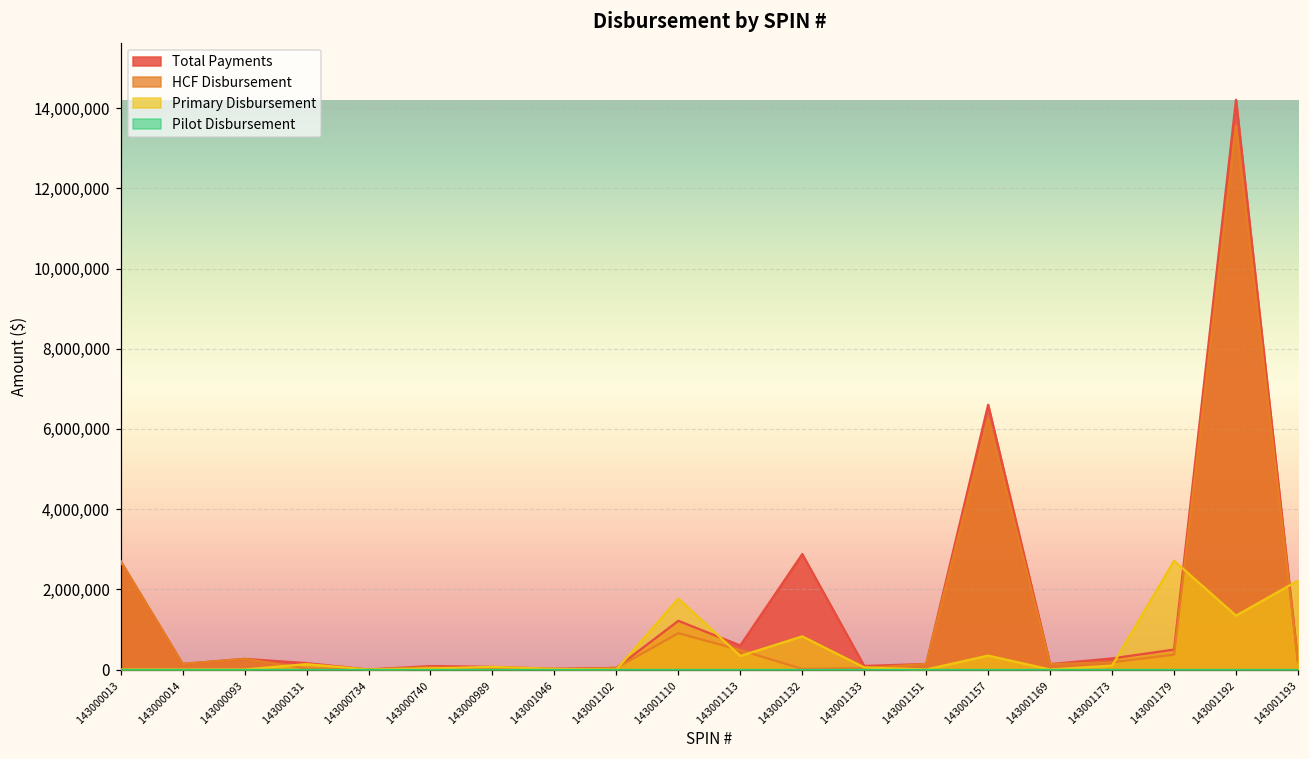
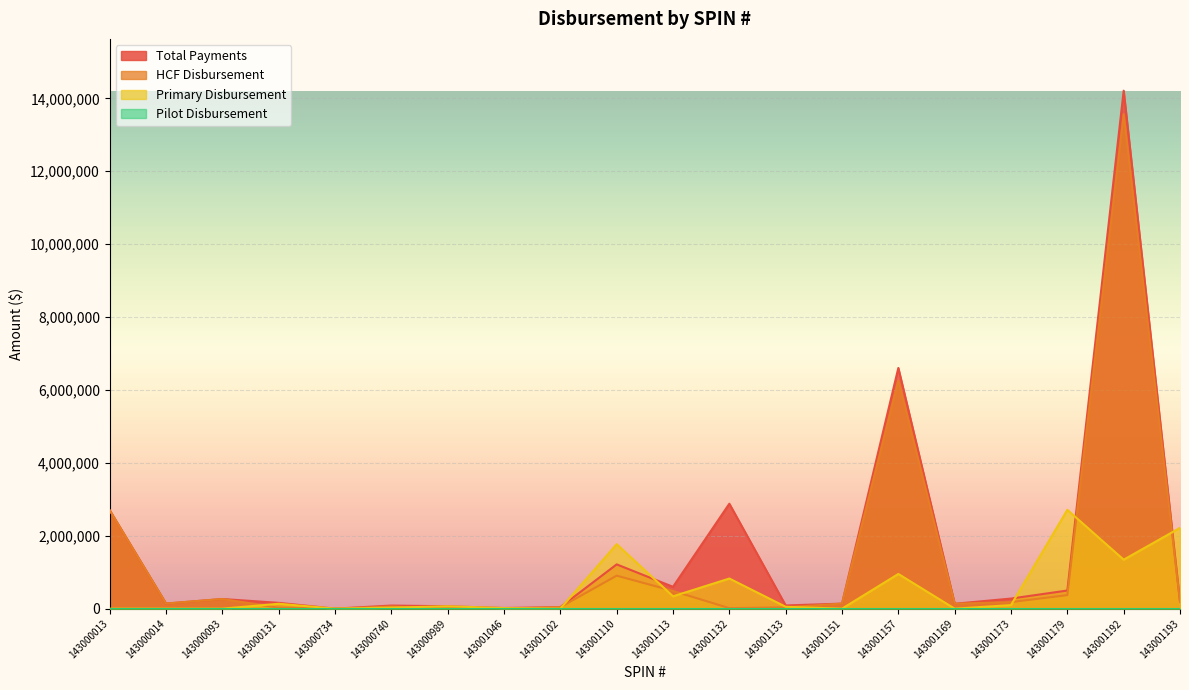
Primary Disbursement, 143001157: 300,000 -> 1,000,000
